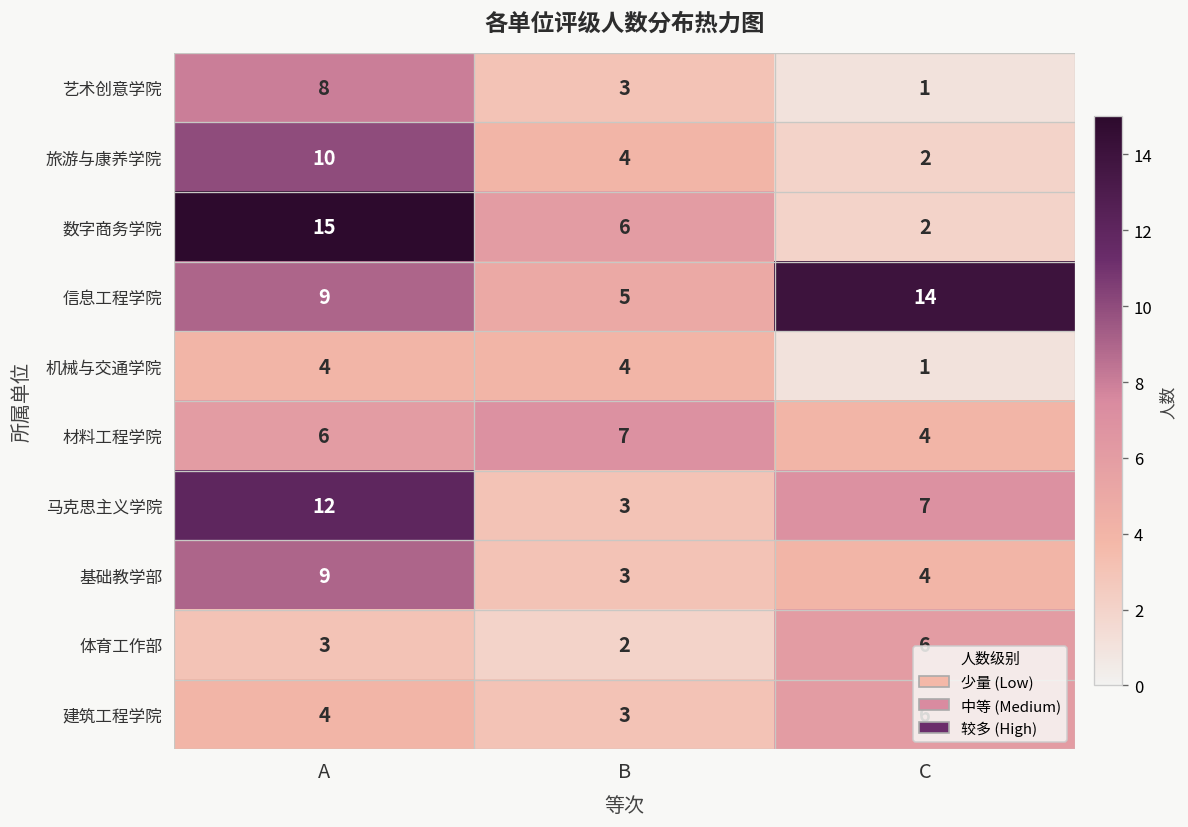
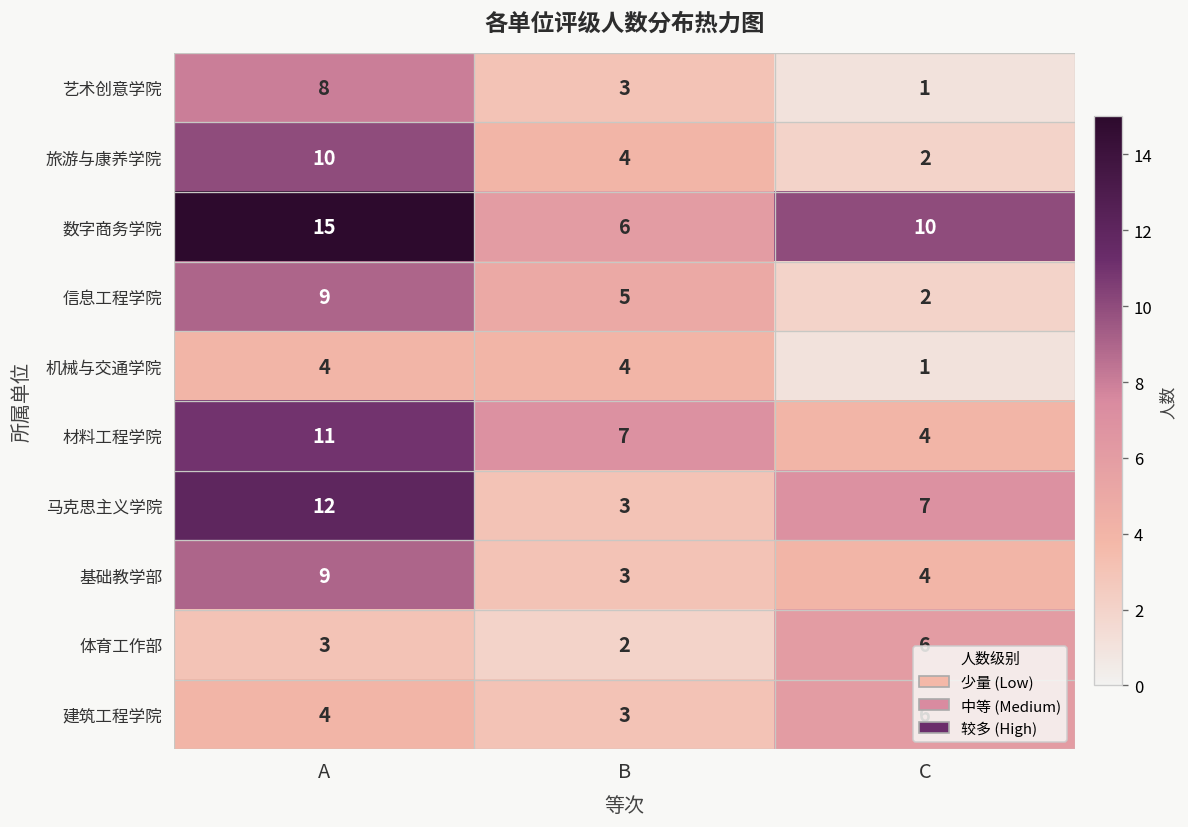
数字商务学院, C: 2 -> 10
信息工程学院, C: 14 -> 2
材料工程学院, A: 6 -> 11
